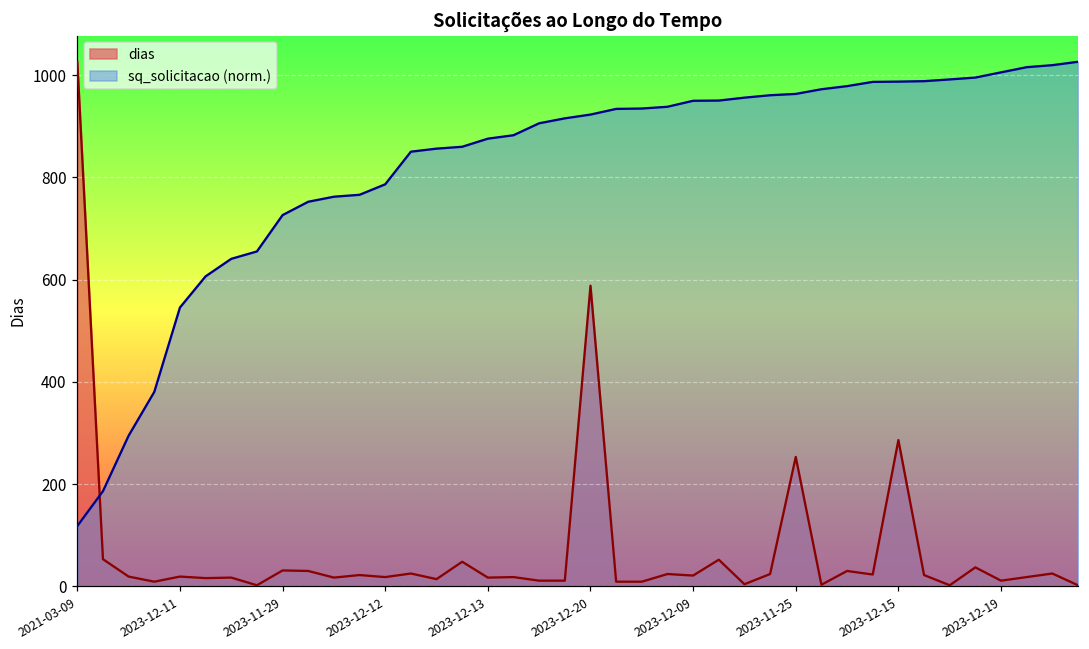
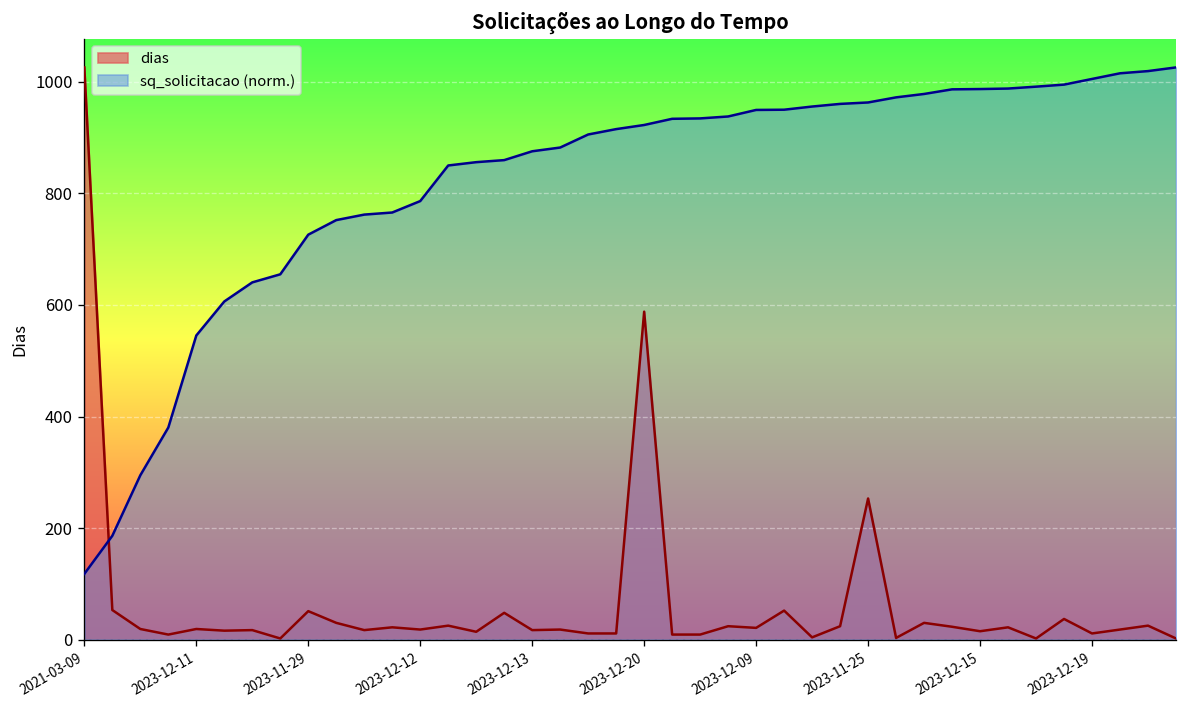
dias, 2023-11-29: 30 -> 50
dias, 2023-12-15: 290 -> 20
